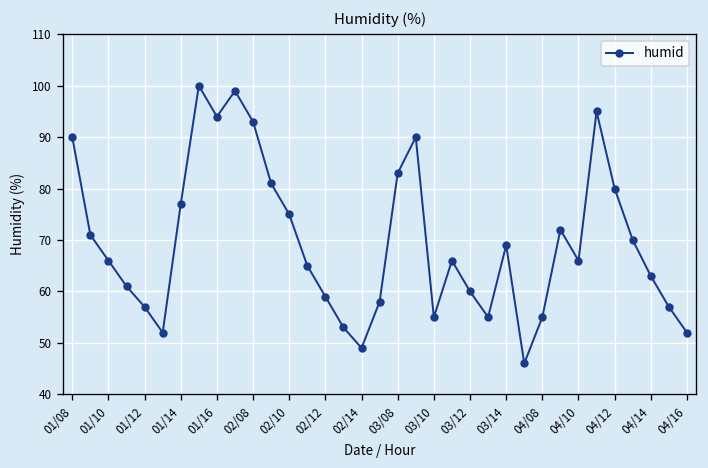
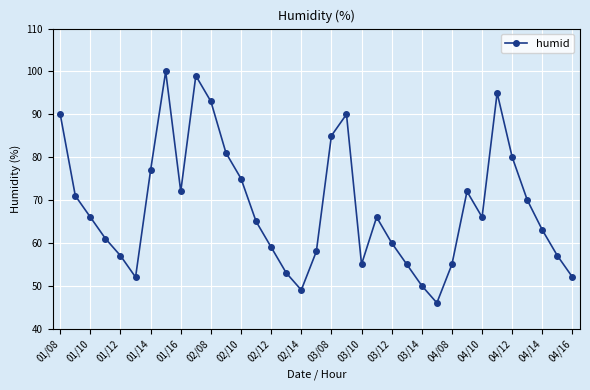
01/16: 94 -> 72
03/08: 83 -> 85
03/14: 69 -> 50
